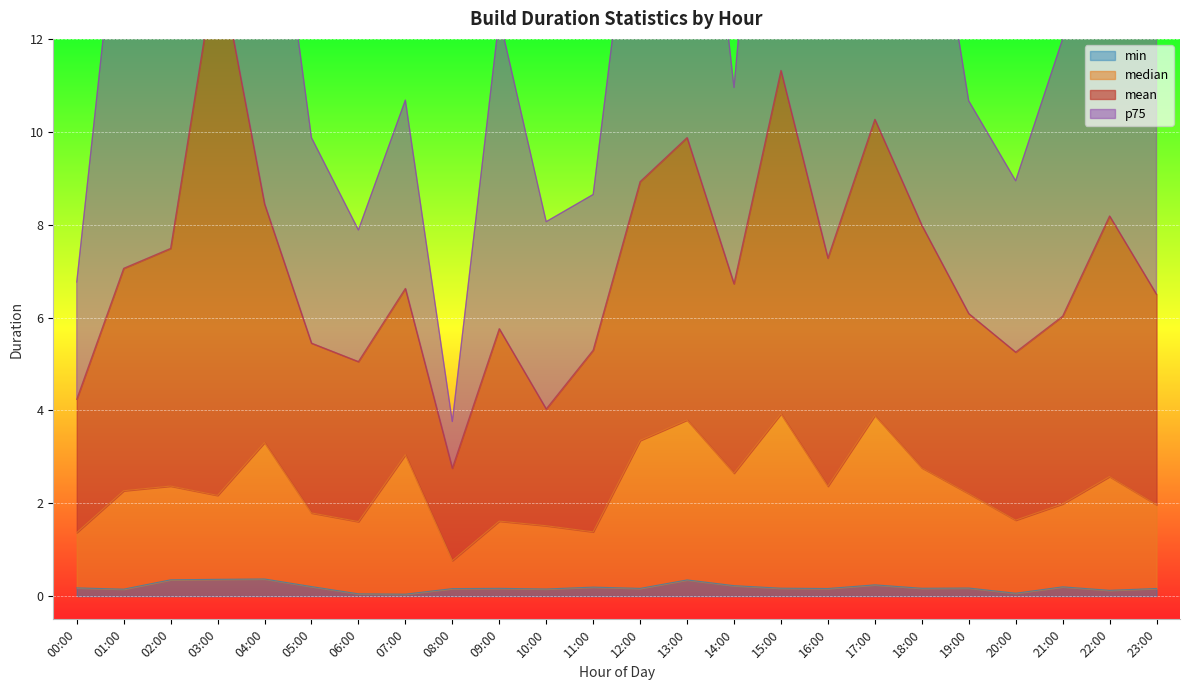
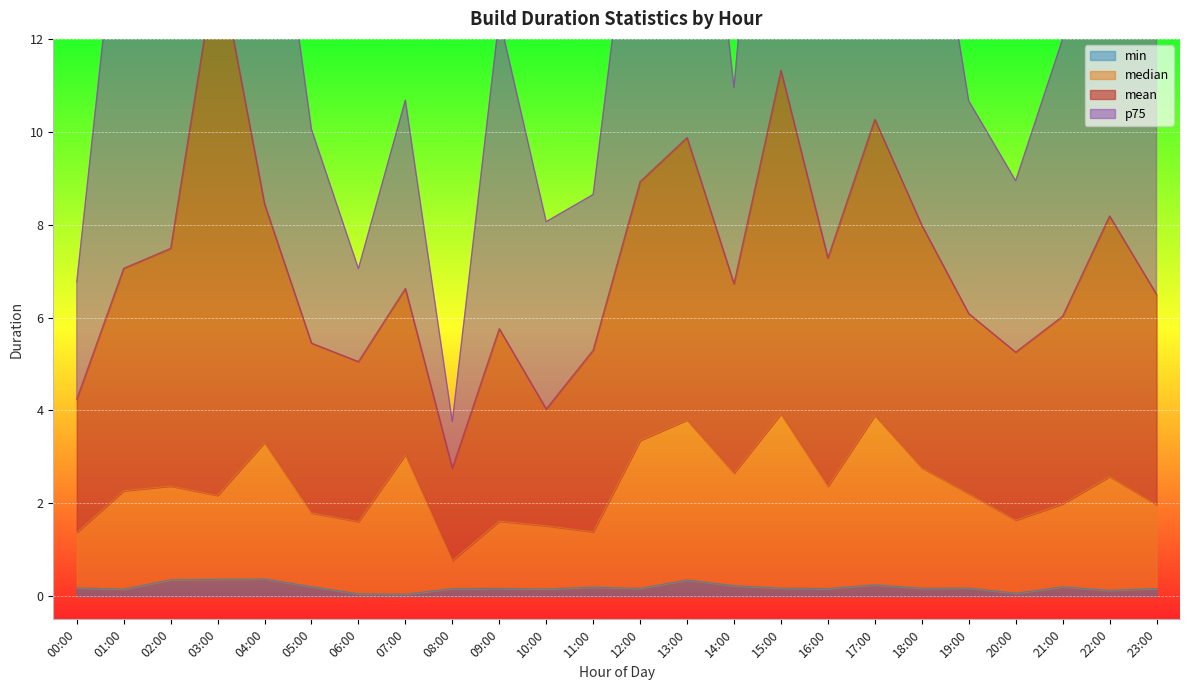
p75, 05:00: 4.4 -> 4.6
p75, 06:00: 2.8 -> 2.0
